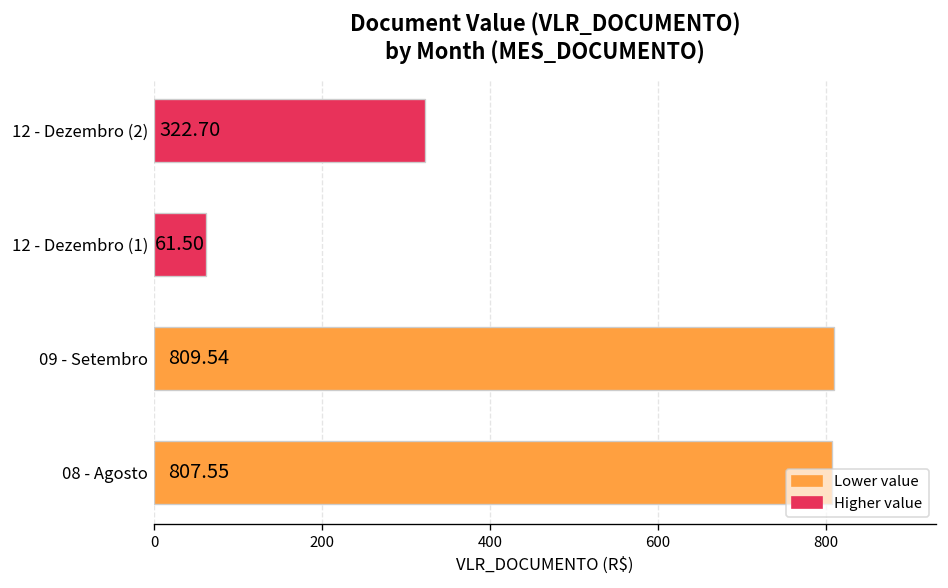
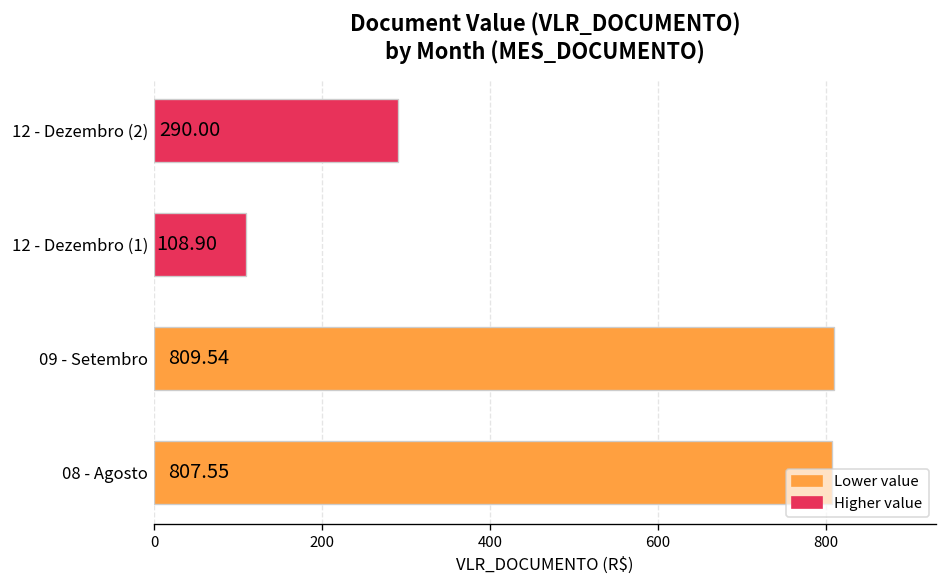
12 - Dezembro (2): 322.70 -> 290.00
12 - Dezembro (1): 61.50 -> 108.90
